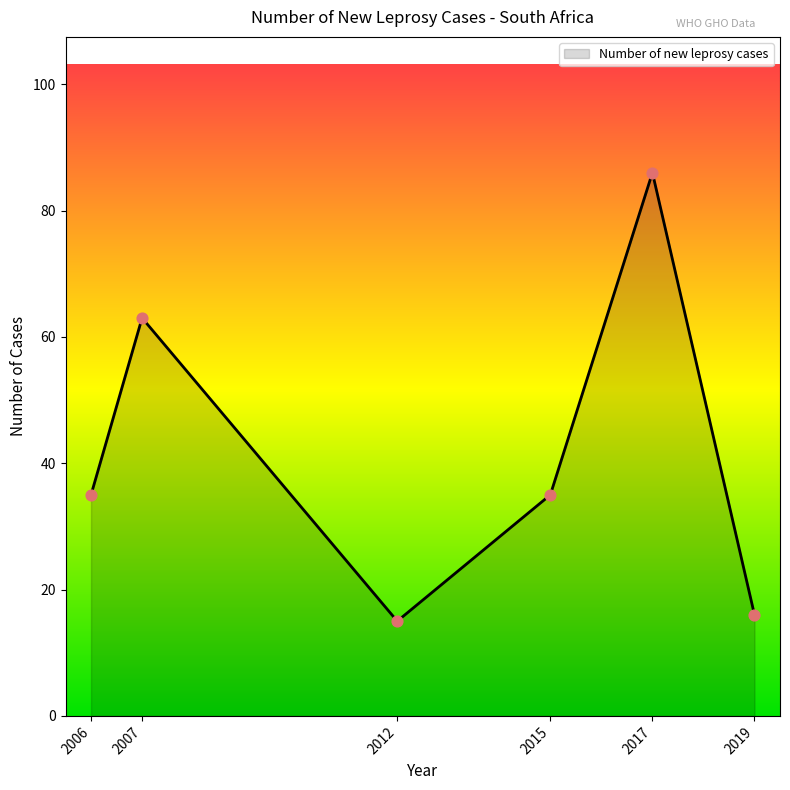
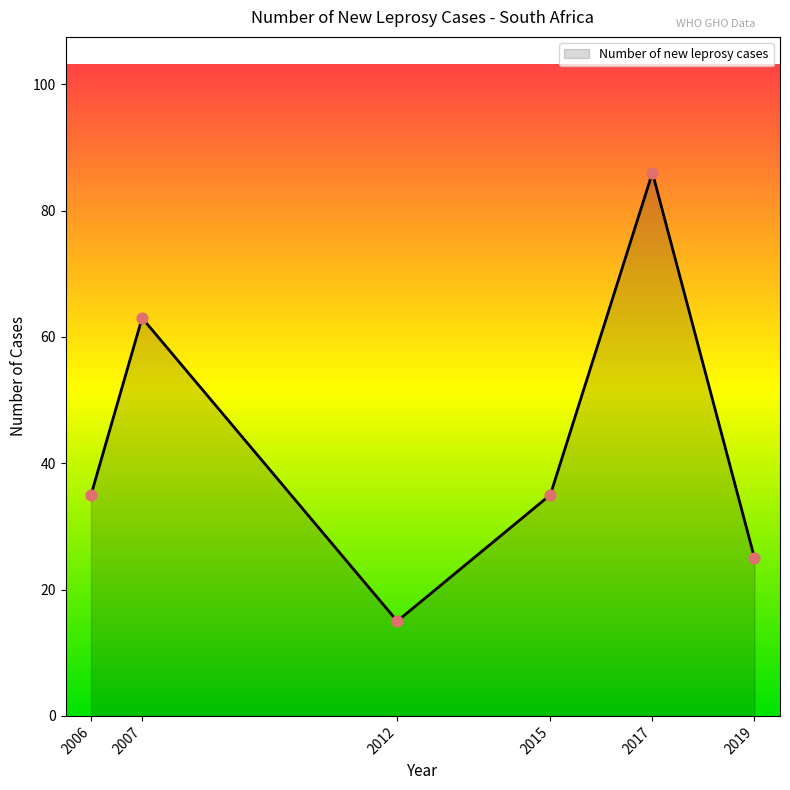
2019: 16 -> 25
